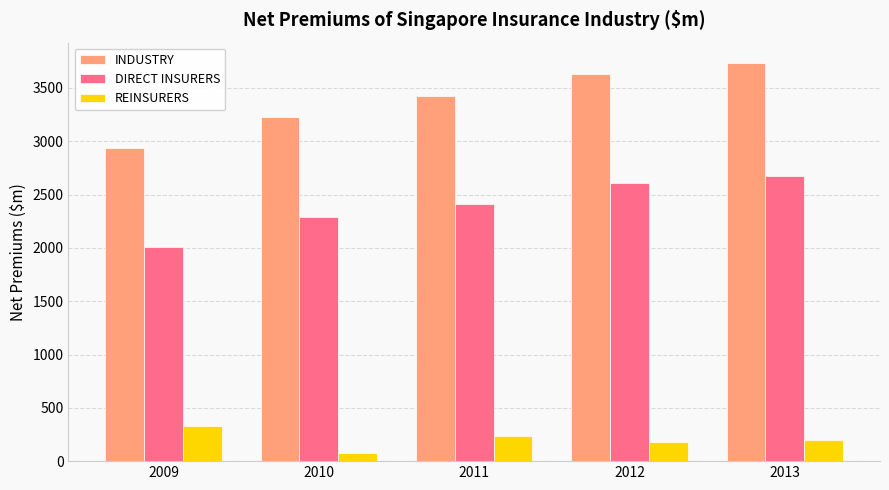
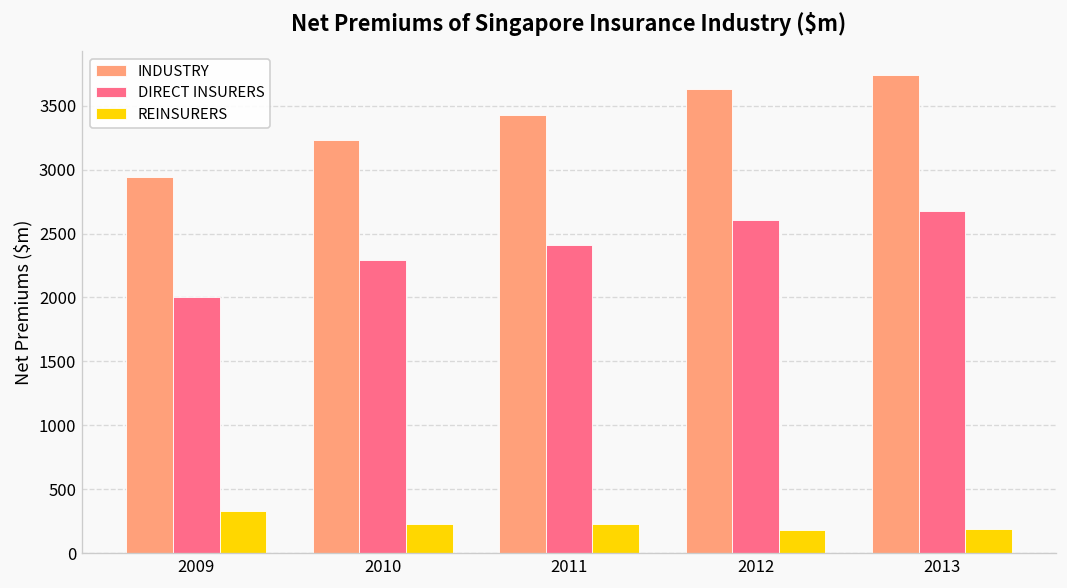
REINSURERS, 2010: 80 -> 230
